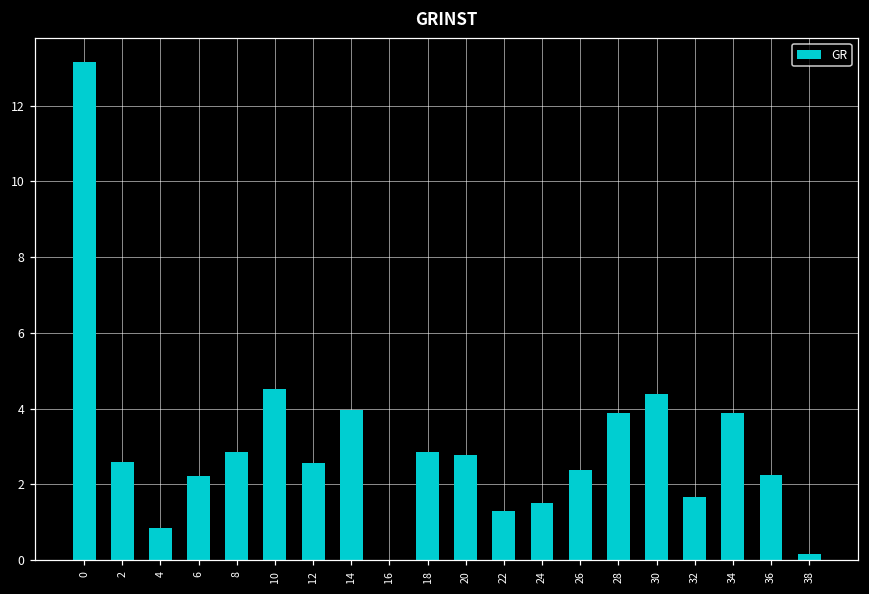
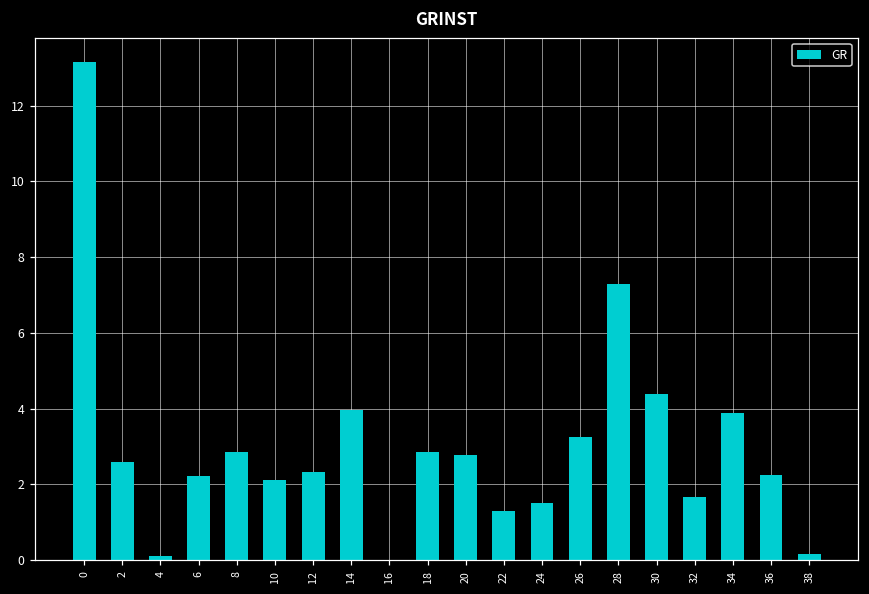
4: 0.8 -> 0.1
10: 4.5 -> 2.1
12: 2.6 -> 2.3
26: 2.4 -> 3.3
28: 3.9 -> 7.3
